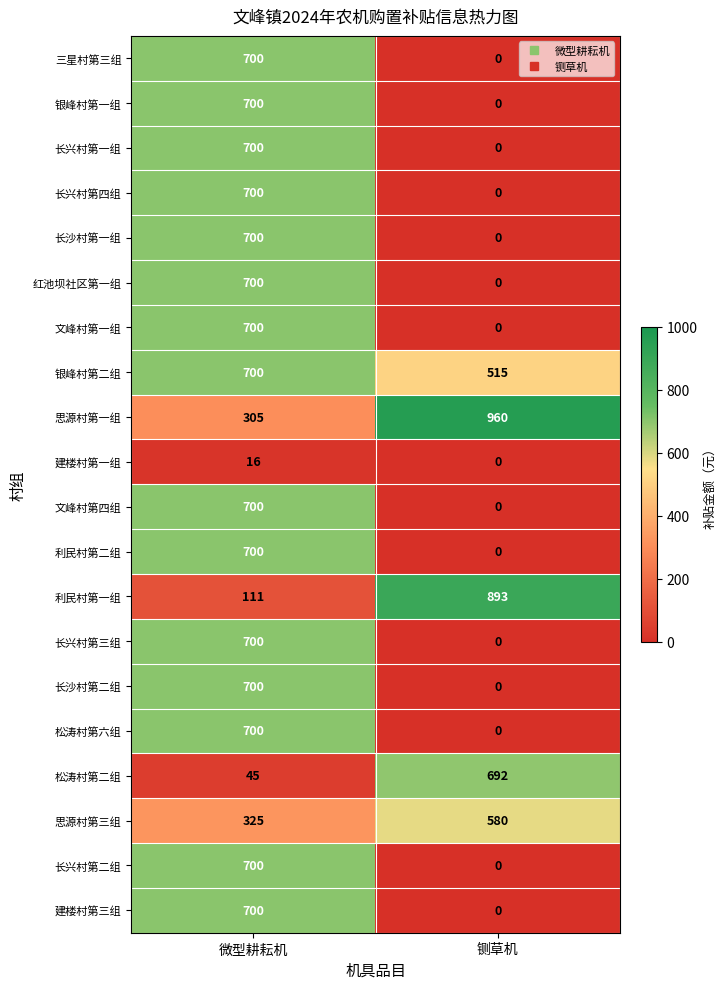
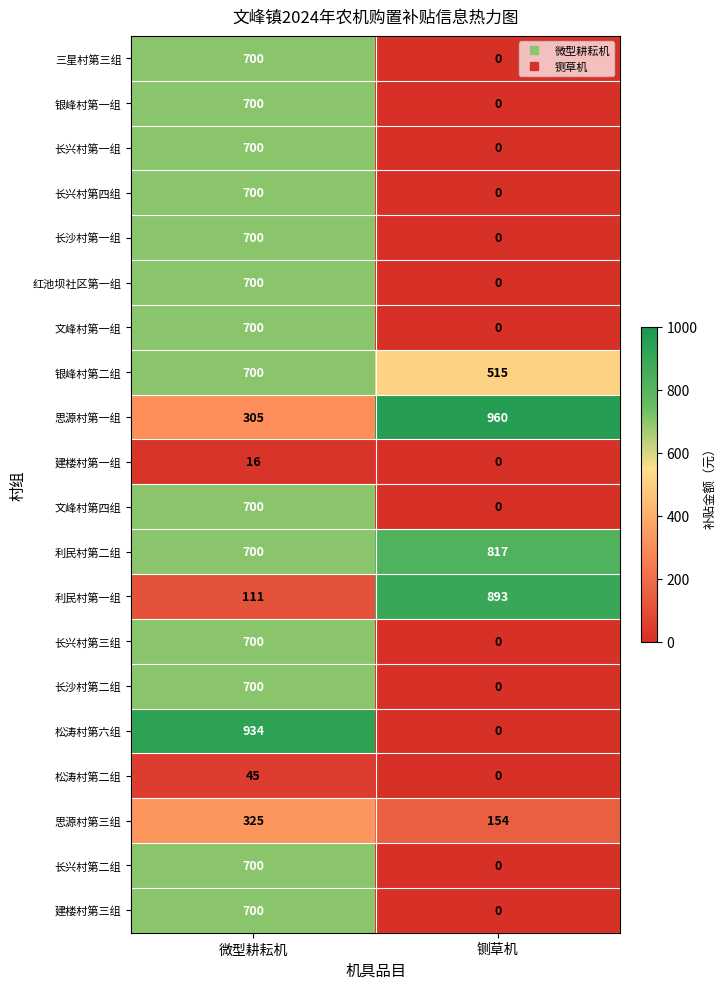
利民村第二组, 铡草机: 0 -> 817
松涛村第六组, 微型耕耘机: 700 -> 934
松涛村第二组, 铡草机: 692 -> 0
思源村第三组, 铡草机: 580 -> 154
